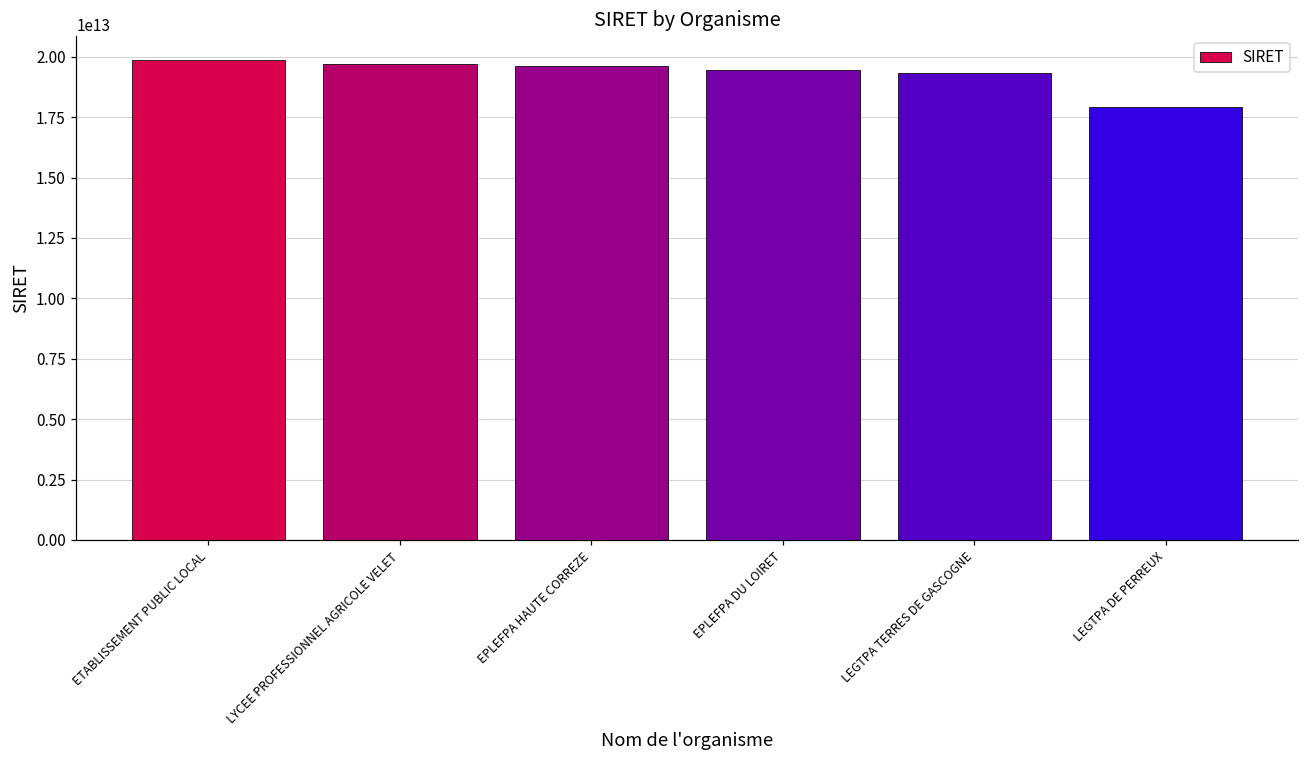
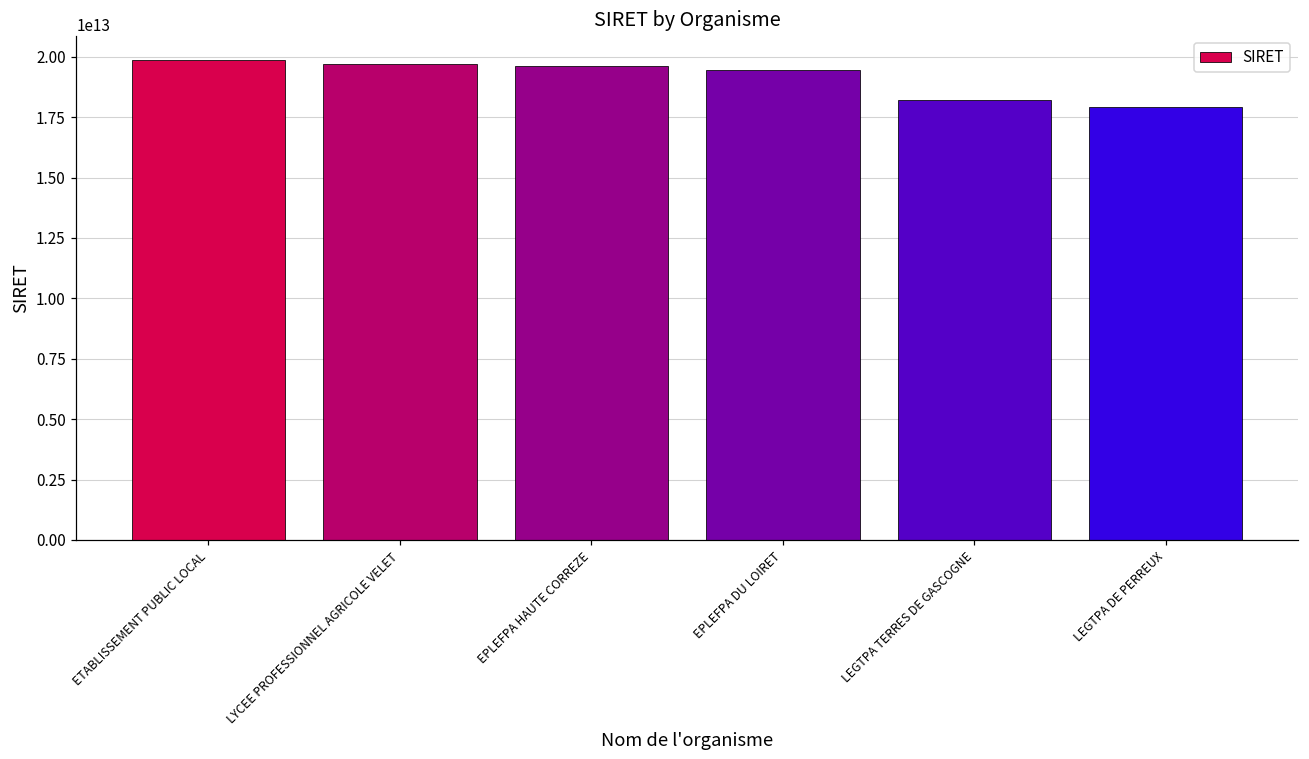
LEGTPA TERRES DE GASCOGNE: 19300000000000 -> 18200000000000
